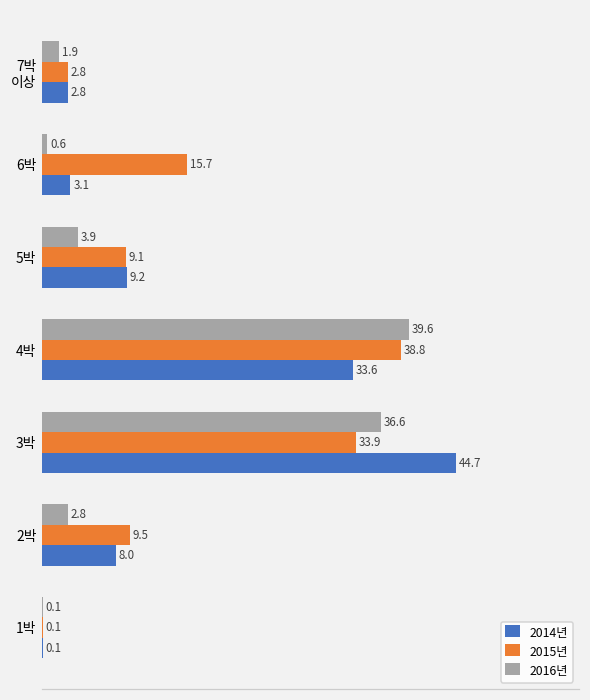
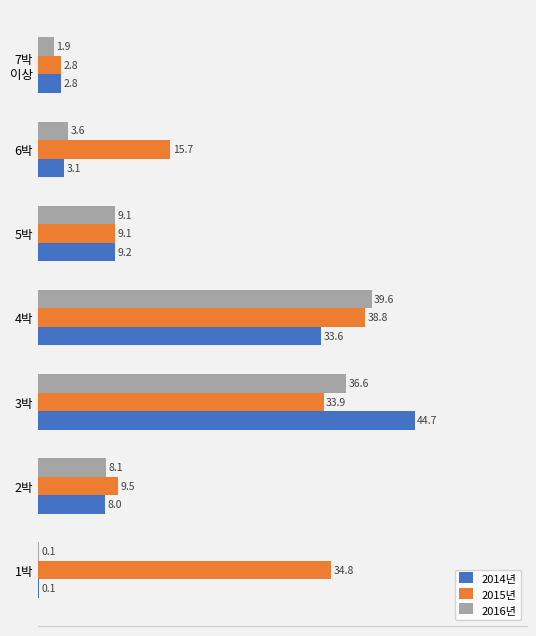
2016년, 6박: 0.6 -> 3.6
2016년, 5박: 3.9 -> 9.1
2016년, 2박: 2.8 -> 8.1
2015년, 1박: 0.1 -> 34.8
